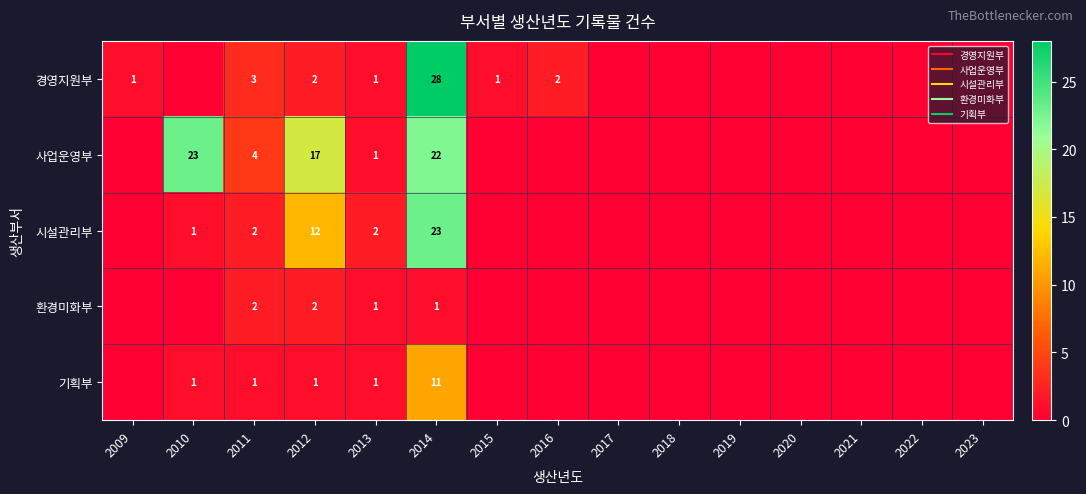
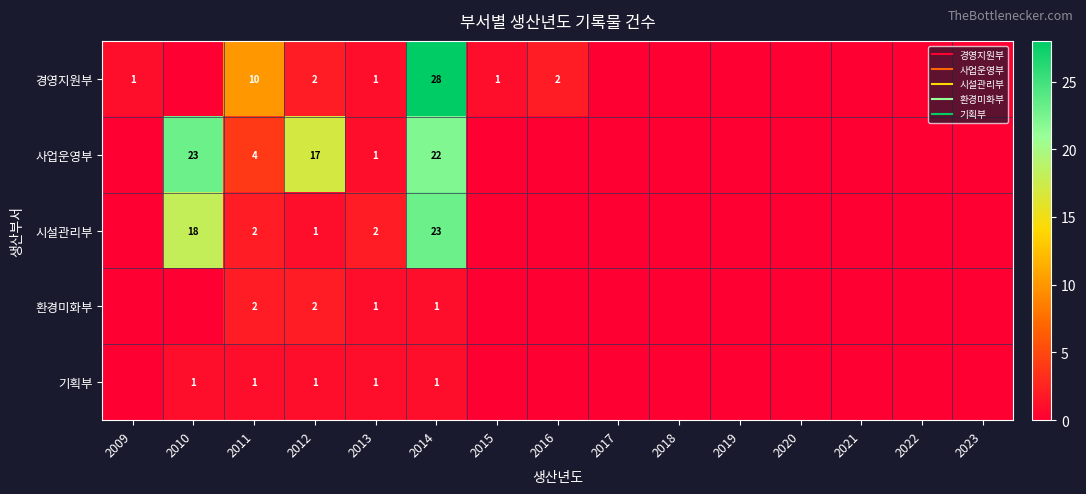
경영지원부, 2011: 3 -> 10
시설관리부, 2010: 1 -> 18
시설관리부, 2012: 12 -> 1
기획부, 2014: 11 -> 1
